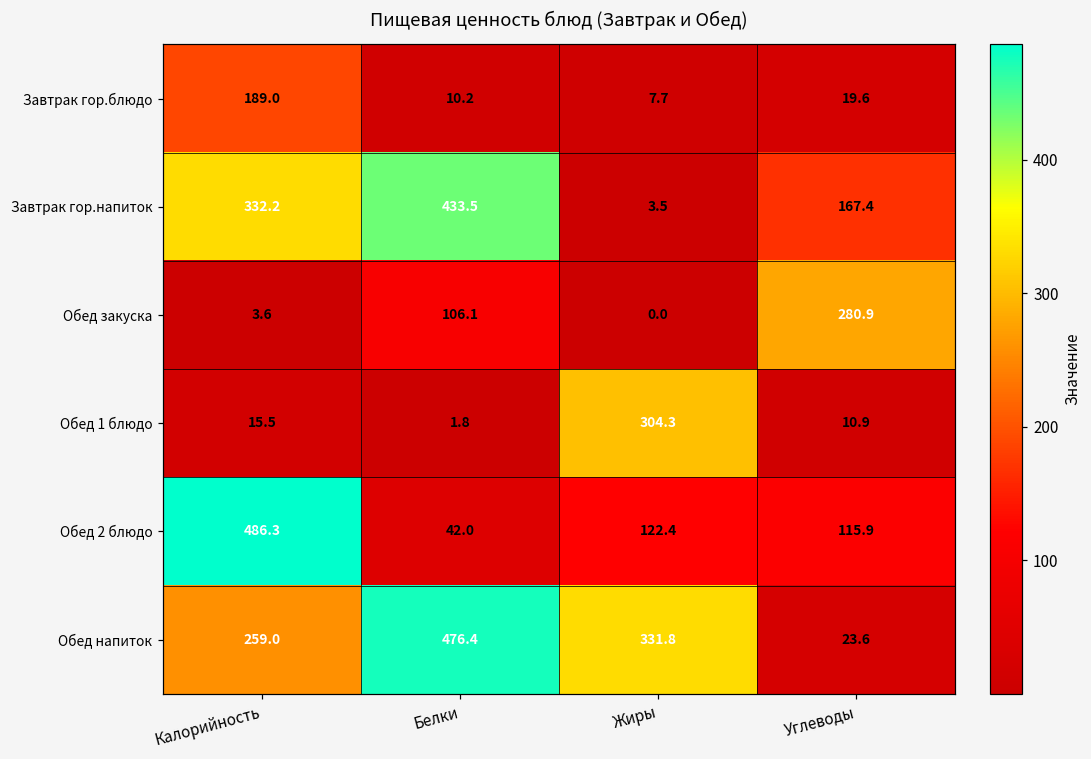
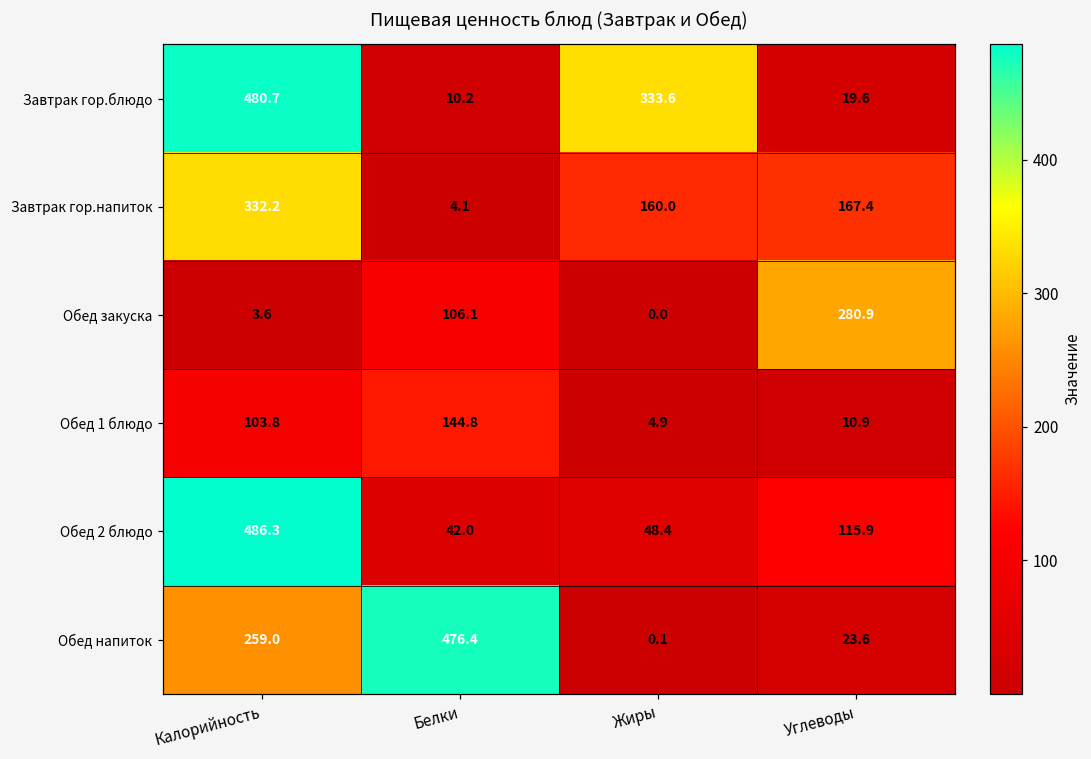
Завтрак гор.блюдо, Калорийность: 189.0 -> 480.7
Завтрак гор.блюдо, Жиры: 7.7 -> 333.6
Завтрак гор.напиток, Белки: 433.5 -> 4.1
Завтрак гор.напиток, Жиры: 3.5 -> 160.0
Обед 1 блюдо, Калорийность: 15.5 -> 103.8
Обед 1 блюдо, Белки: 1.8 -> 144.8
Обед 1 блюдо, Жиры: 304.3 -> 4.9
Обед 2 блюдо, Жиры: 122.4 -> 48.4
Обед напиток, Жиры: 331.8 -> 0.1
